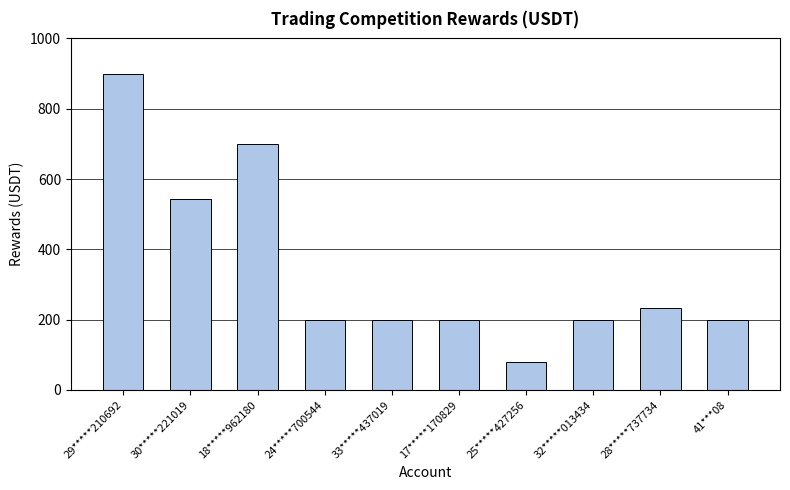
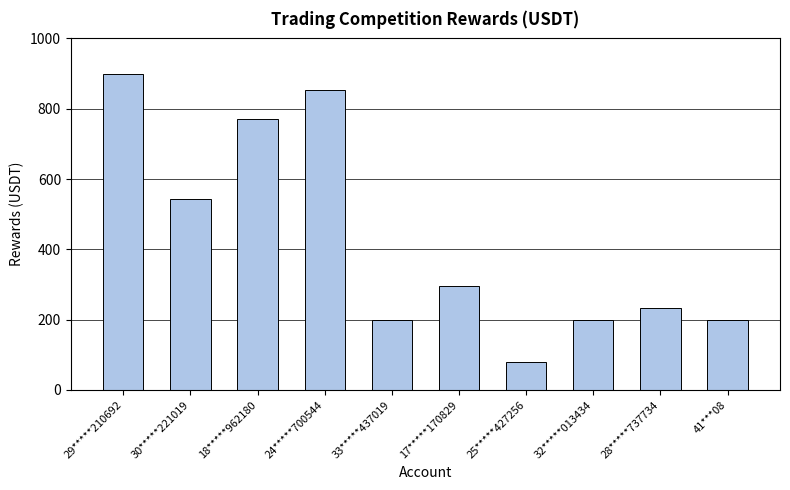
18*****962180: 700 -> 770
24*****700544: 200 -> 850
17*****170829: 200 -> 300
